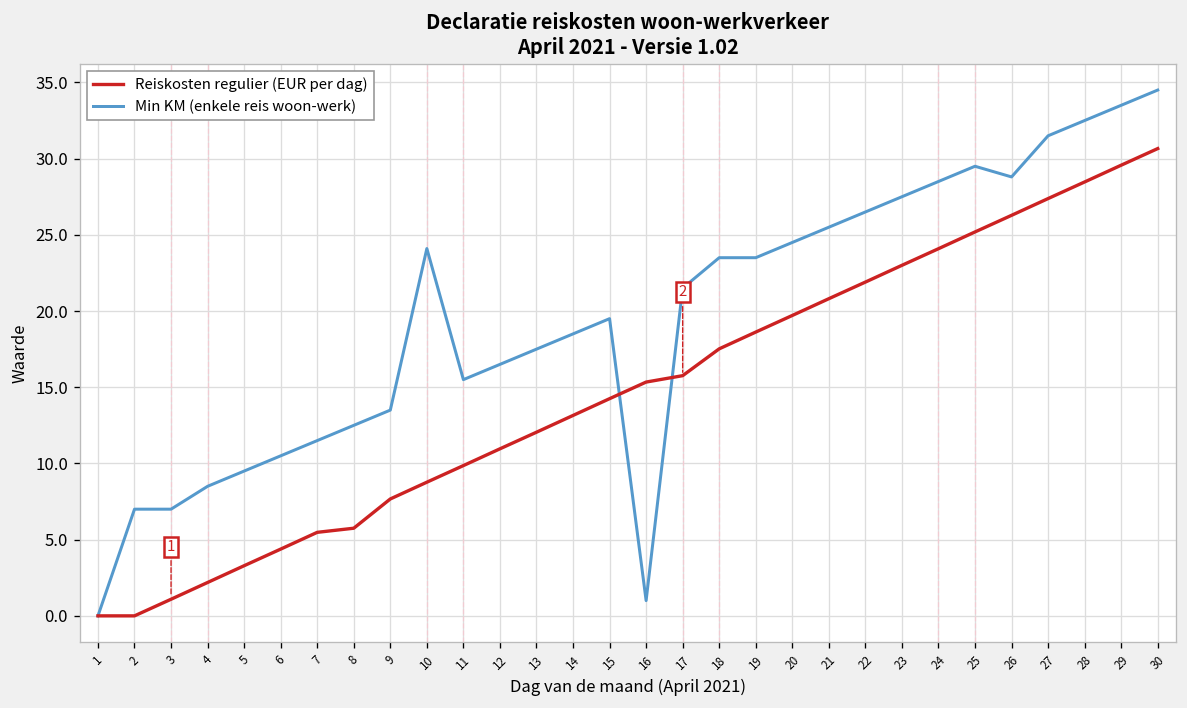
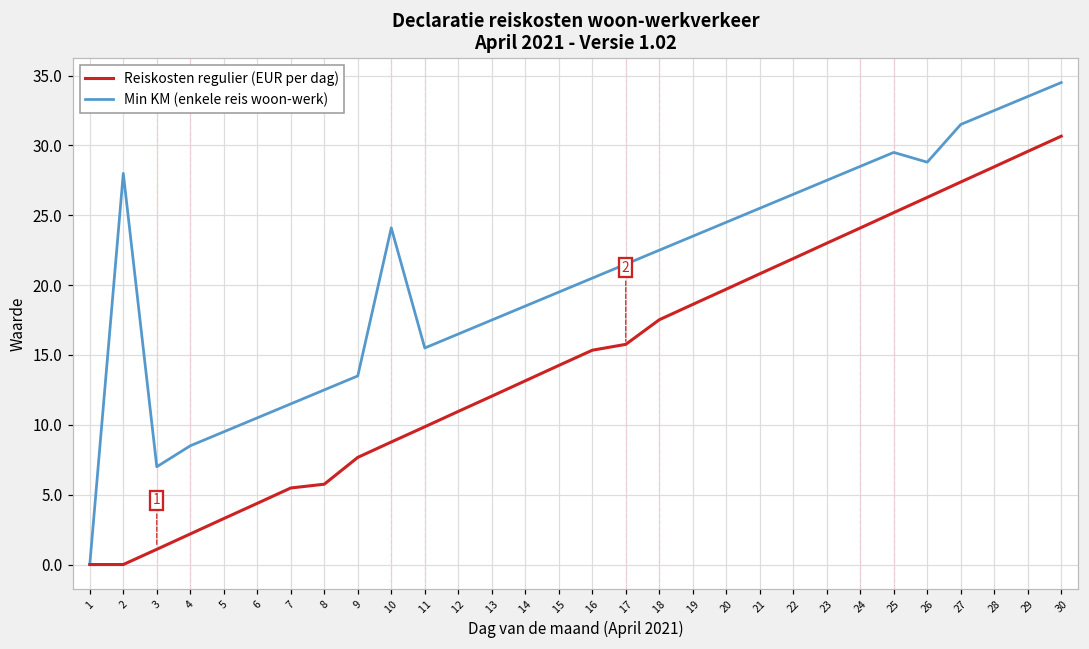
Min KM (enkele reis woon-werk), 2: 7 -> 28
Min KM (enkele reis woon-werk), 16: 1.0 -> 20.5
Min KM (enkele reis woon-werk), 18: 23.5 -> 22.5
